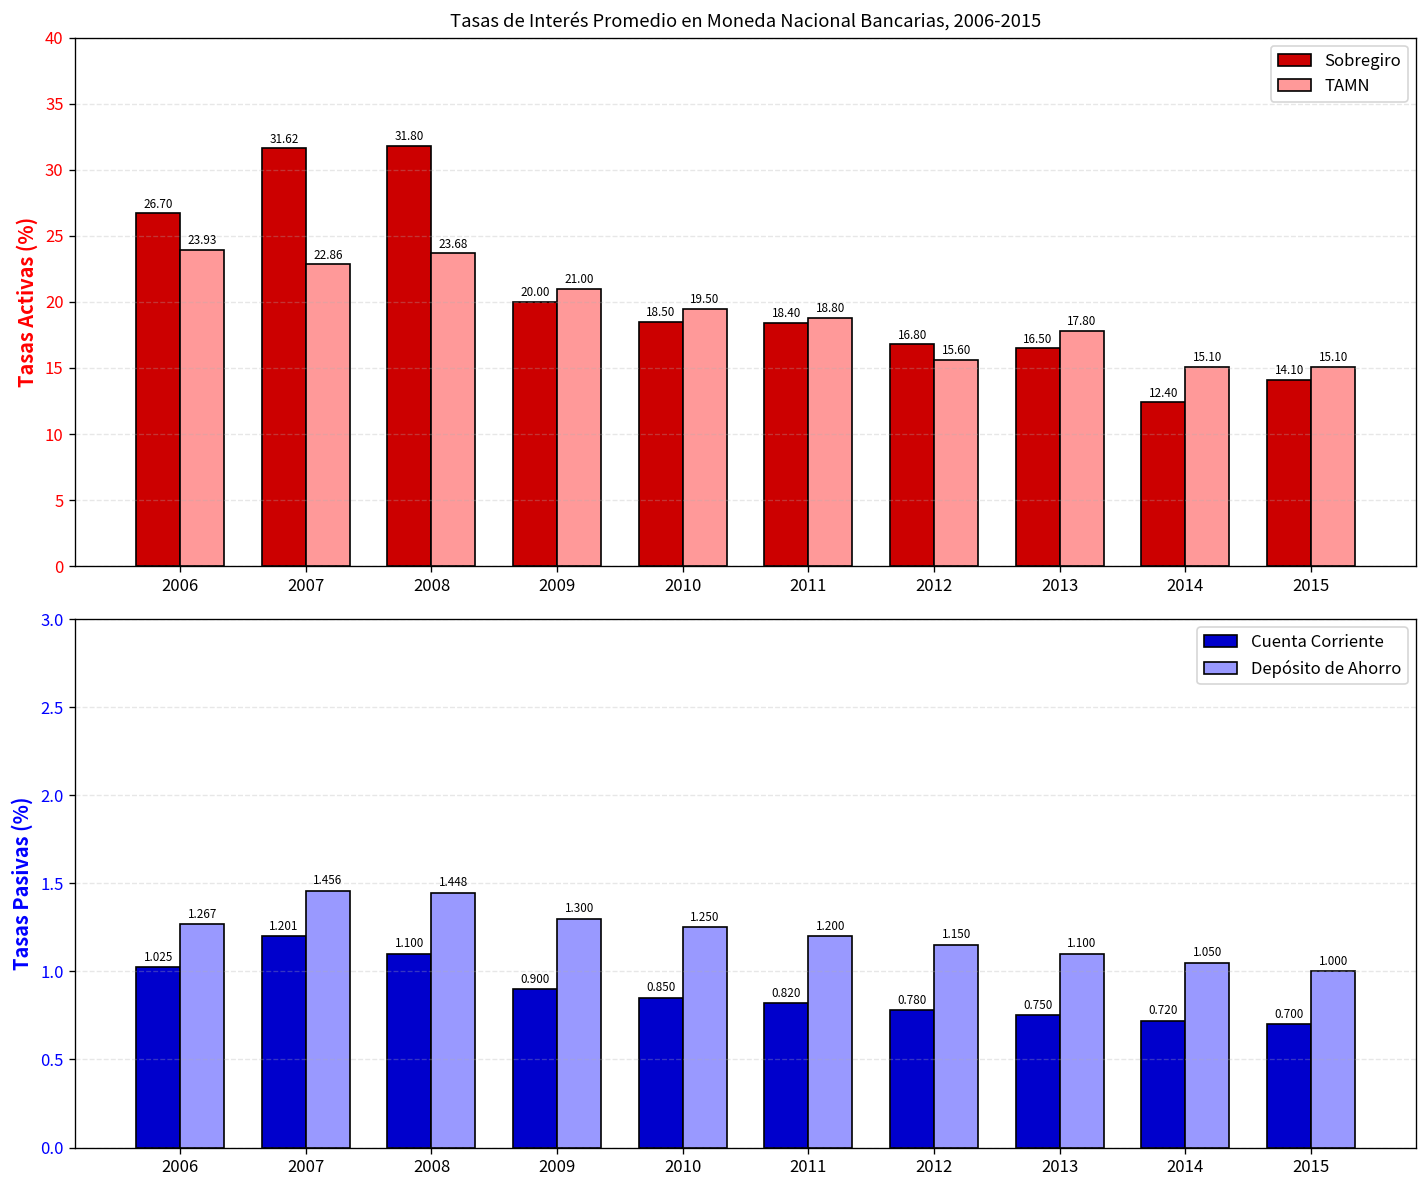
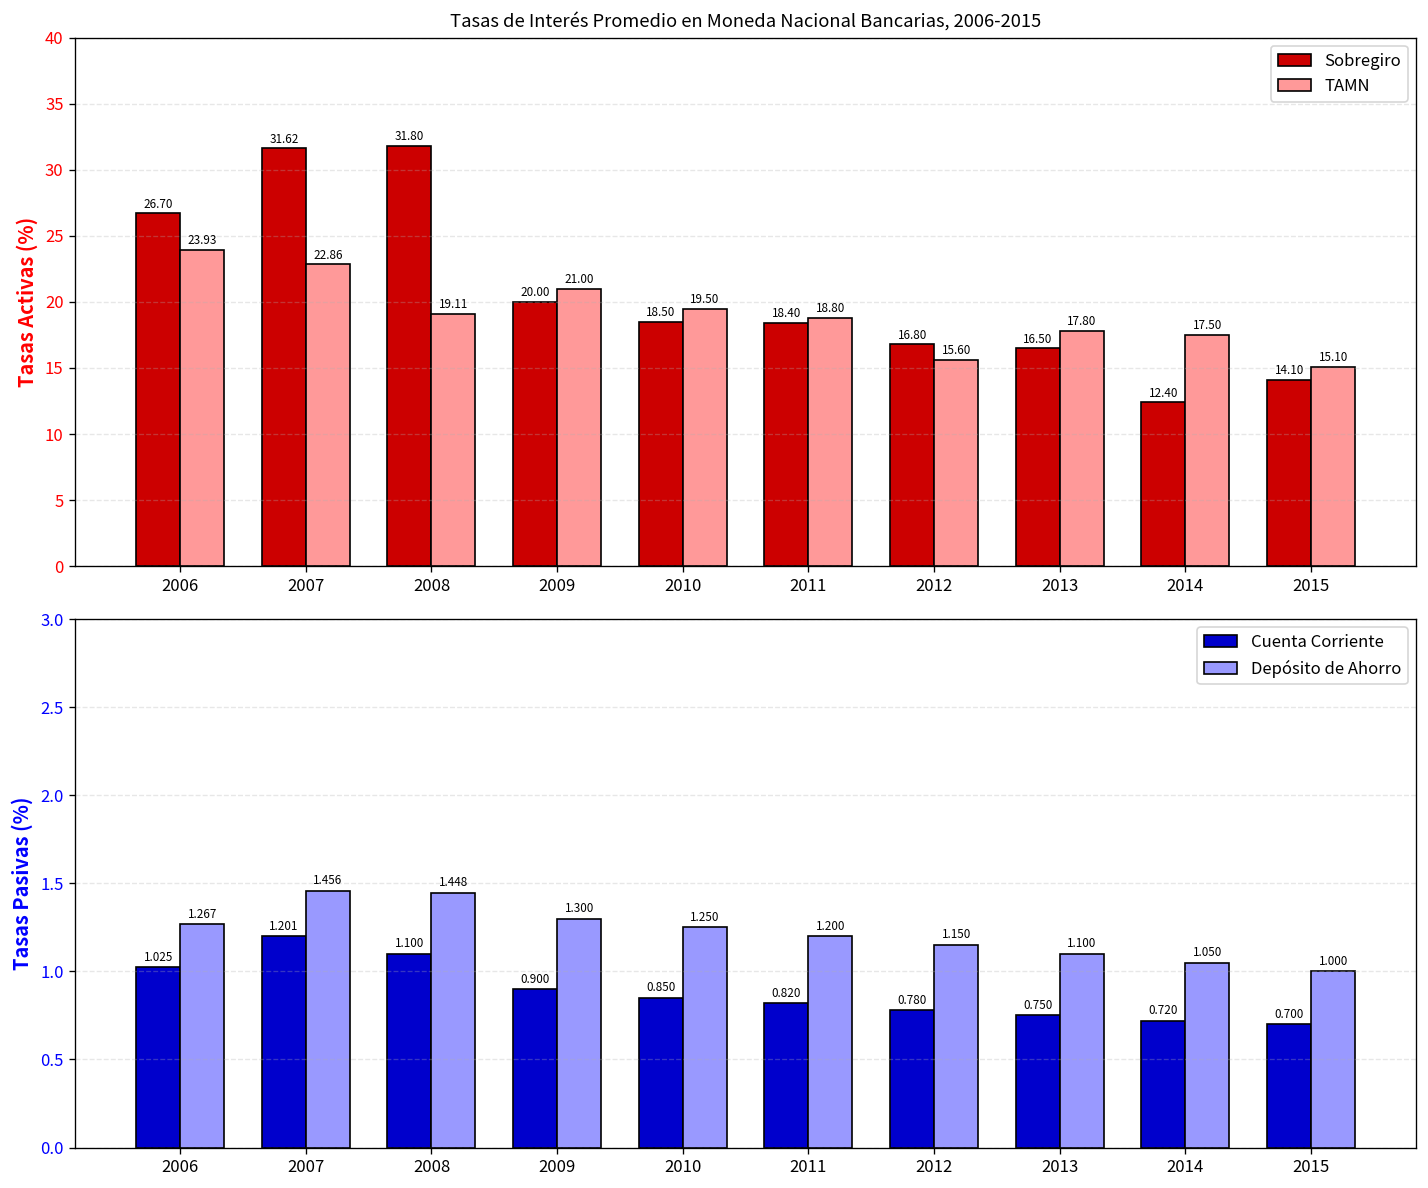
Tasas de Interés Promedio en Moneda Nacional Bancarias, 2006-2015, TAMN, 2008: 23.68 -> 19.11
Tasas de Interés Promedio en Moneda Nacional Bancarias, 2006-2015, TAMN, 2014: 15.10 -> 17.50
